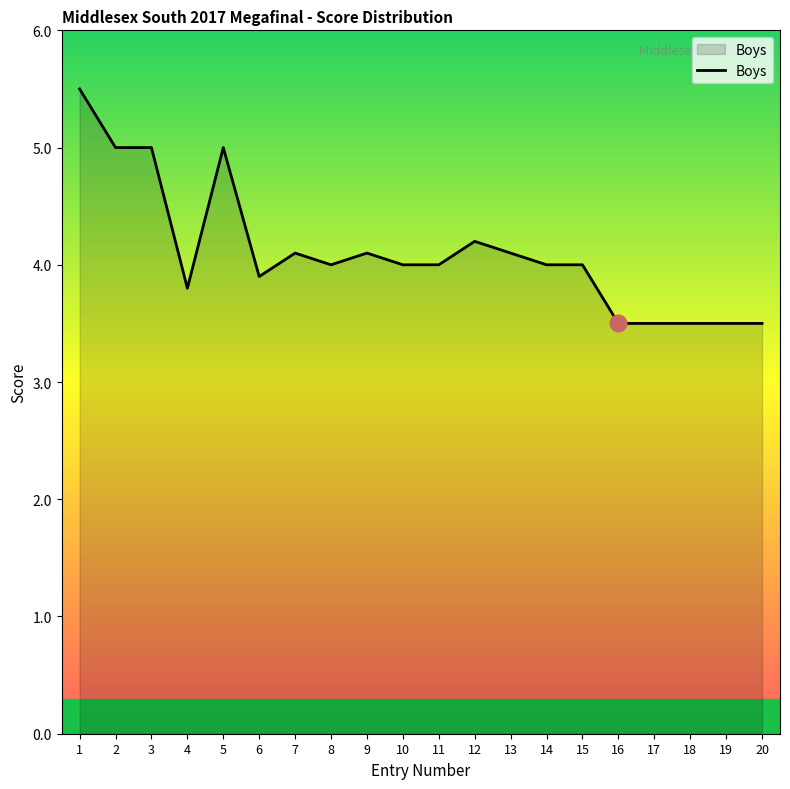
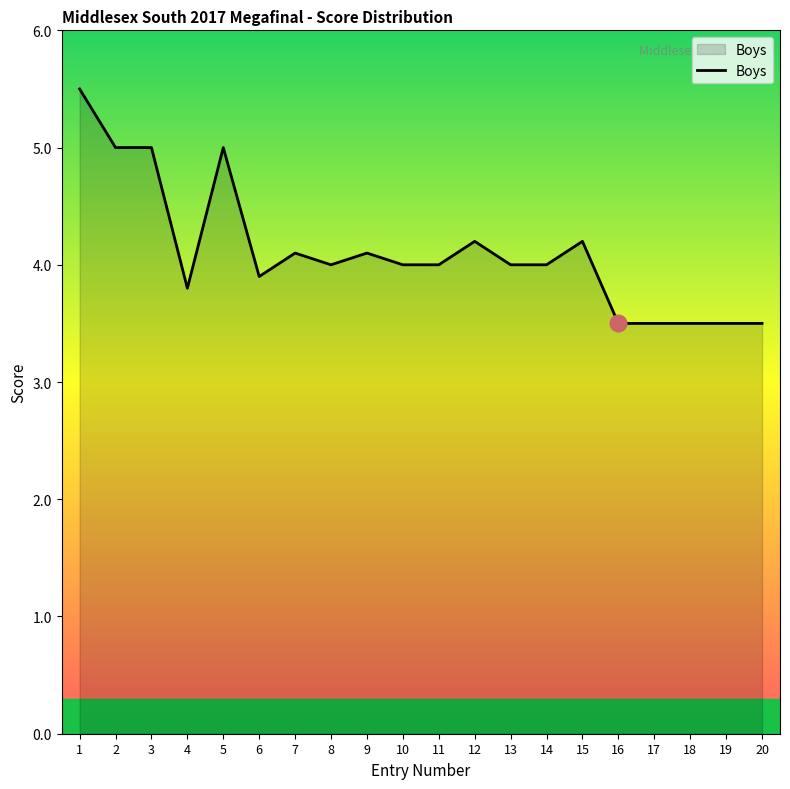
Boys, 13: 4.1 -> 4.0
Boys, 15: 4.0 -> 4.2
